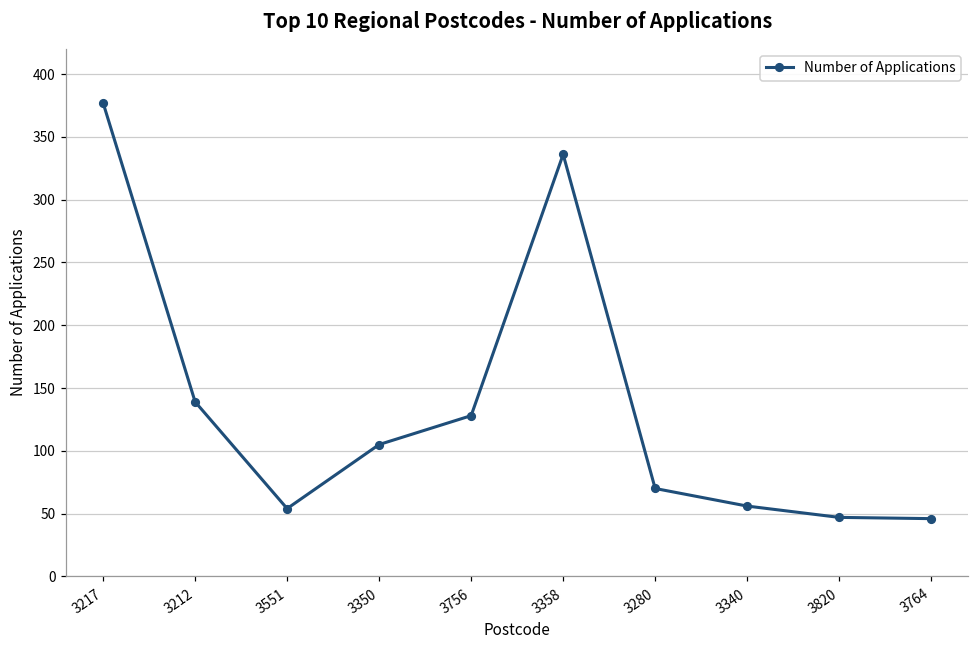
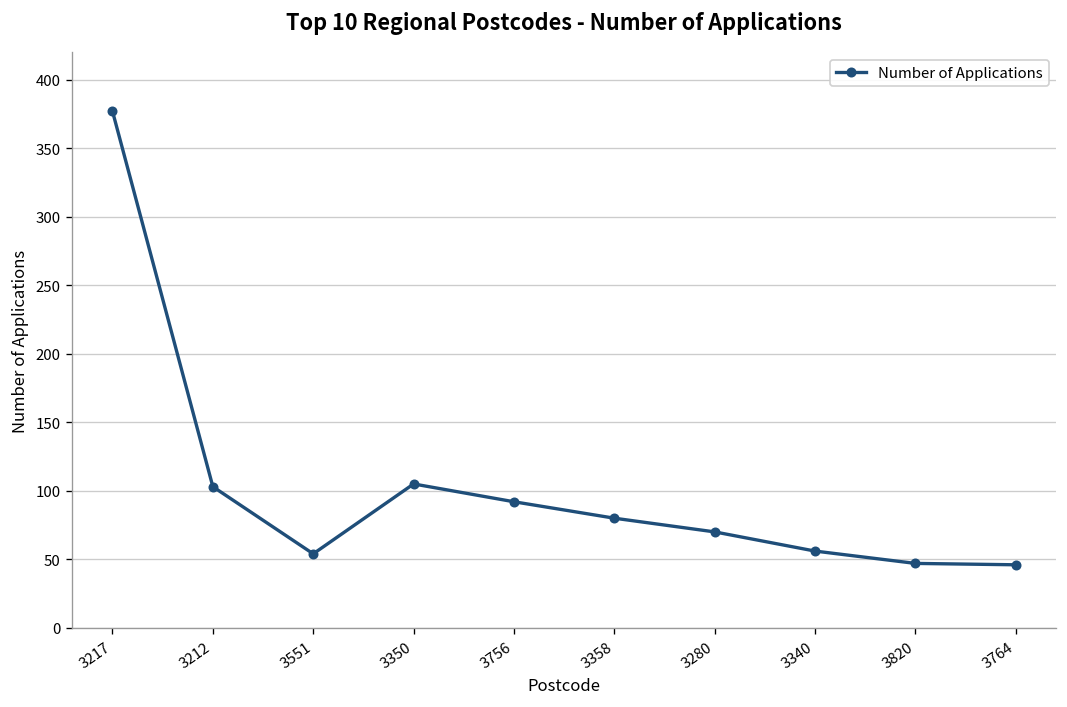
3212: 139 -> 103
3756: 128 -> 92
3358: 336 -> 80
